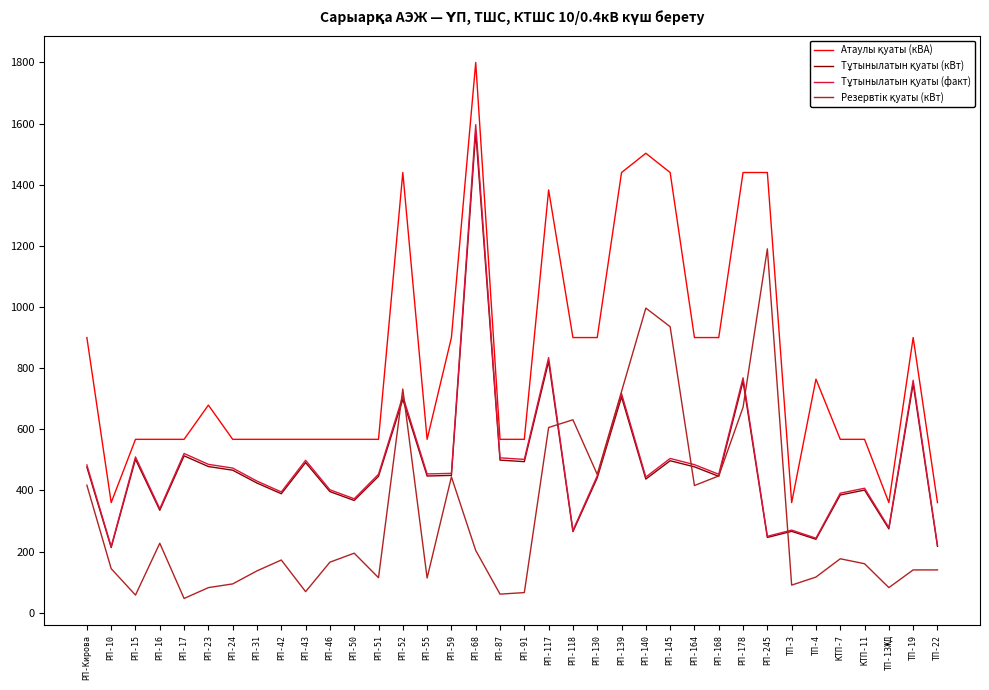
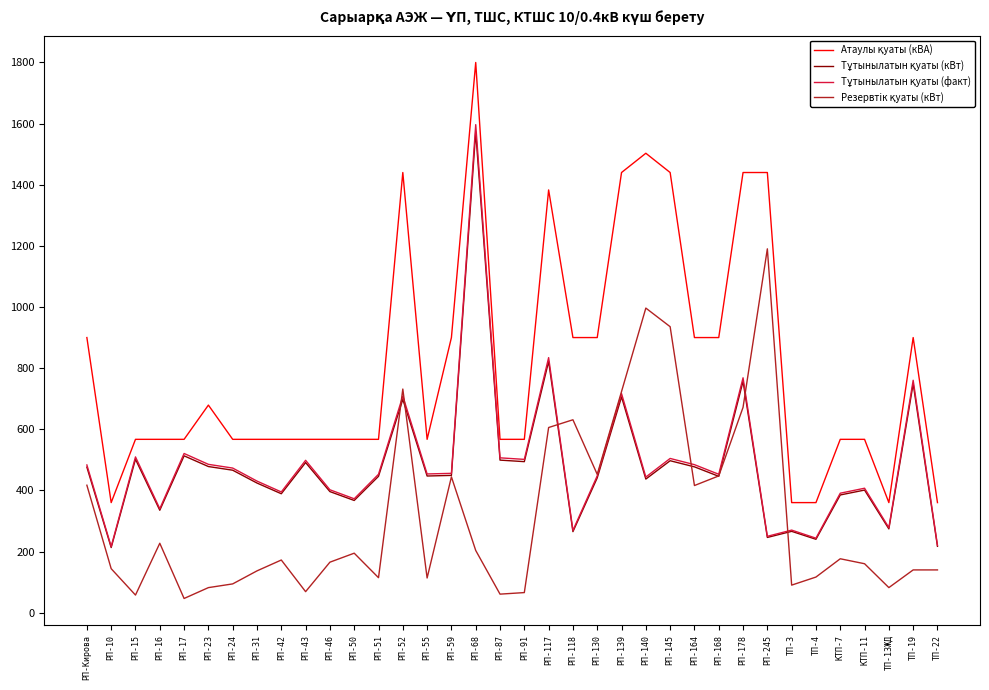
Атаулы қуаты (кВА), ТП-4: 760 -> 360
